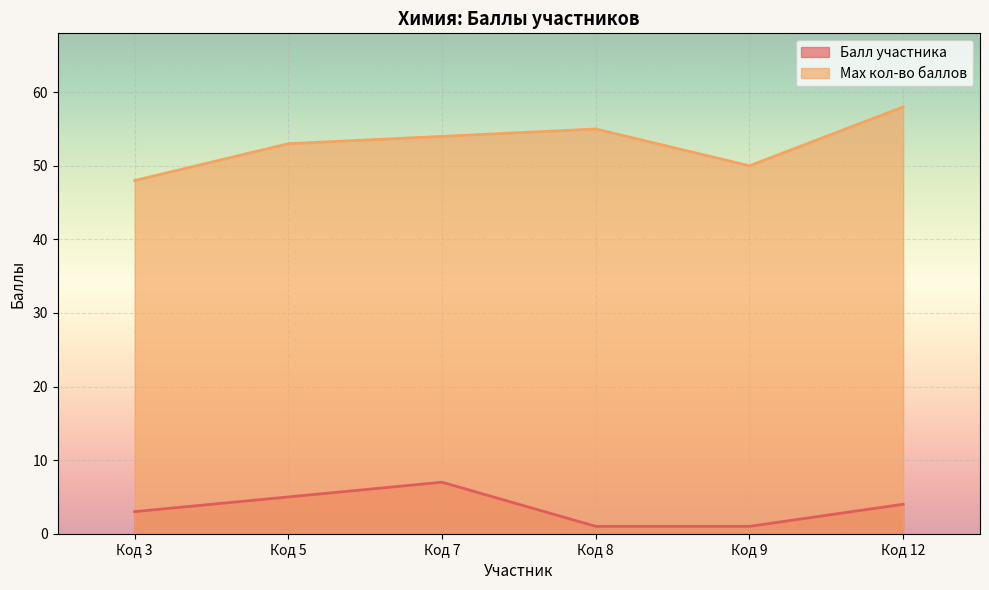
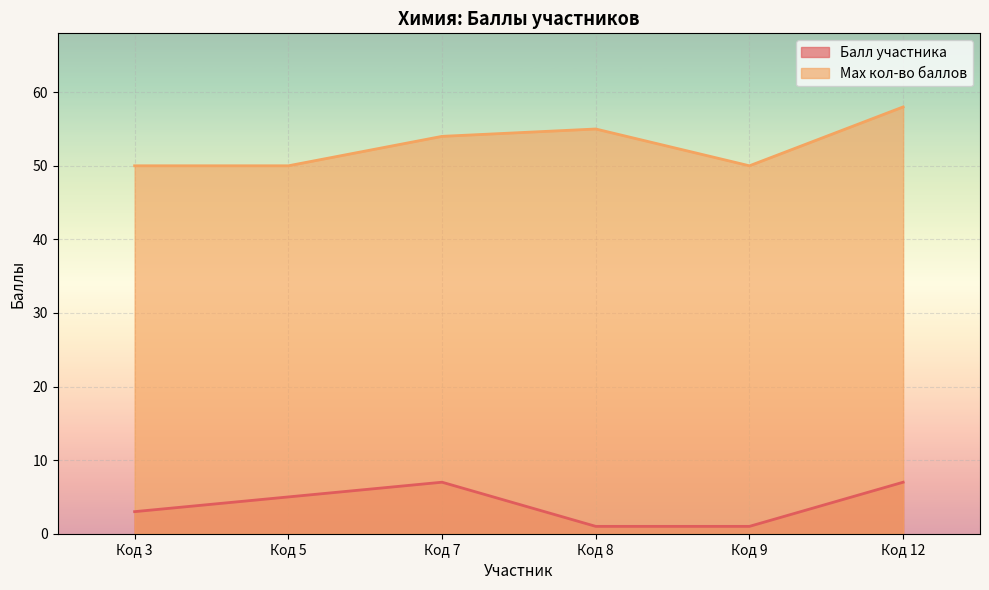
Мах кол-во баллов, Код 3: 48 -> 50
Мах кол-во баллов, Код 5: 53 -> 50
Балл участника, Код 12: 4 -> 7
